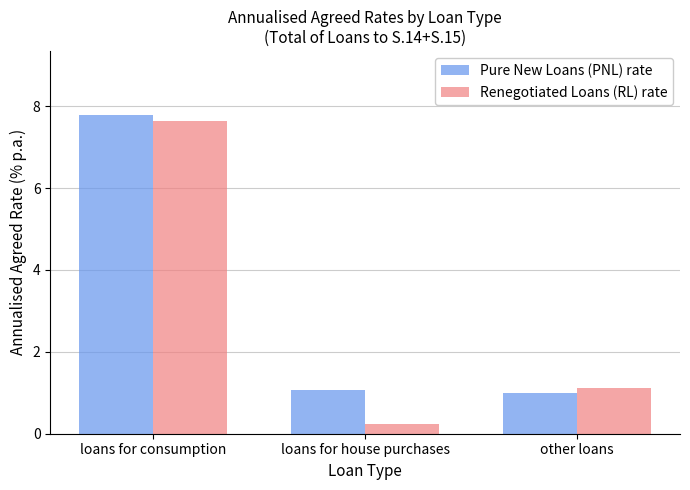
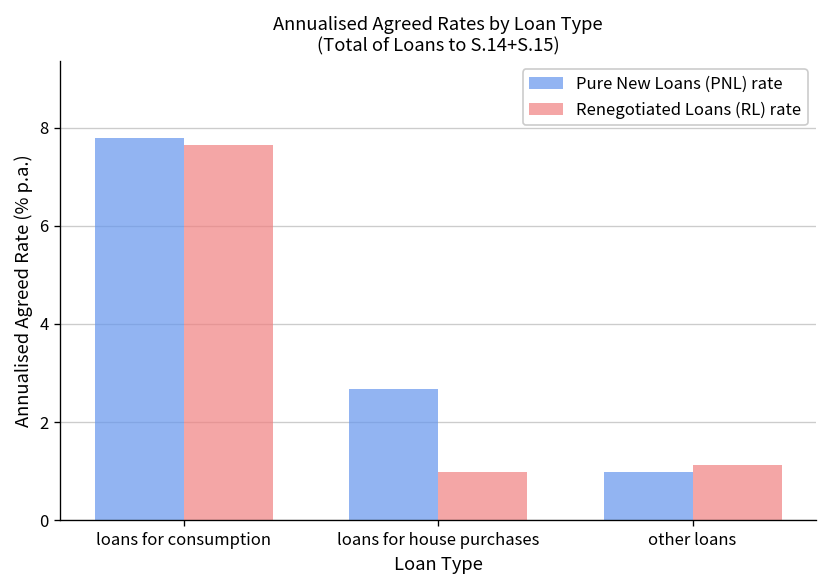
Pure New Loans (PNL) rate, loans for house purchases: 1.1 -> 2.7
Renegotiated Loans (RL) rate, loans for house purchases: 0.2 -> 1.0
